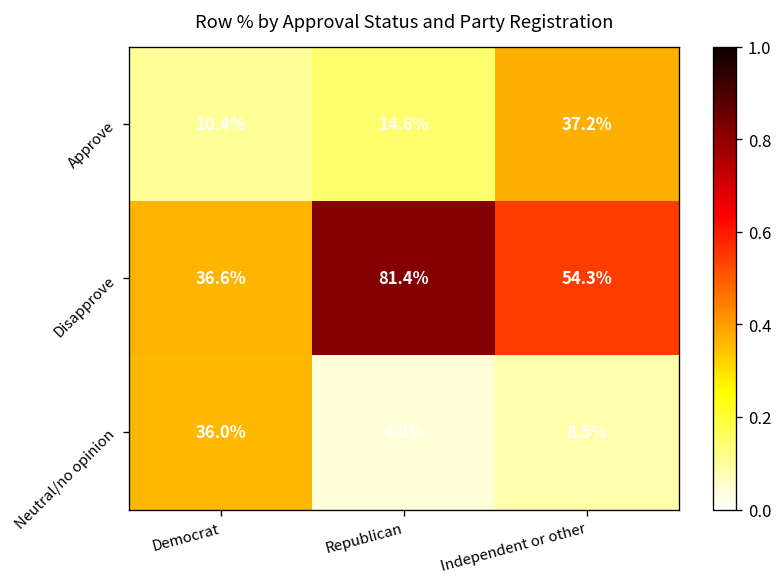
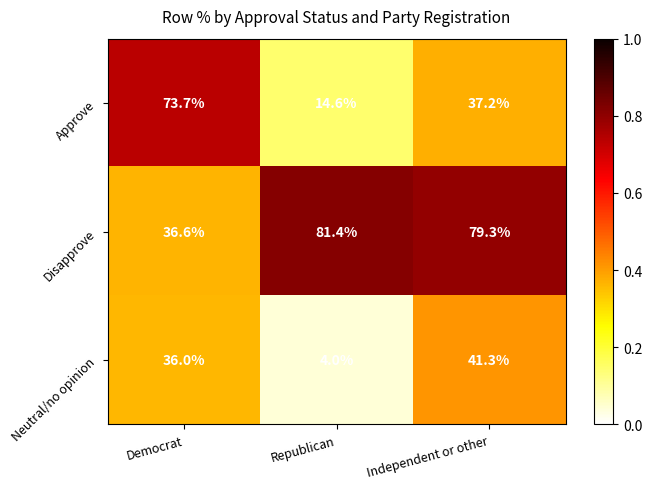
Approve, Democrat: 10.4% -> 73.7%
Disapprove, Independent or other: 54.3% -> 79.3%
Neutral/no opinion, Independent or other: 8.5% -> 41.3%
